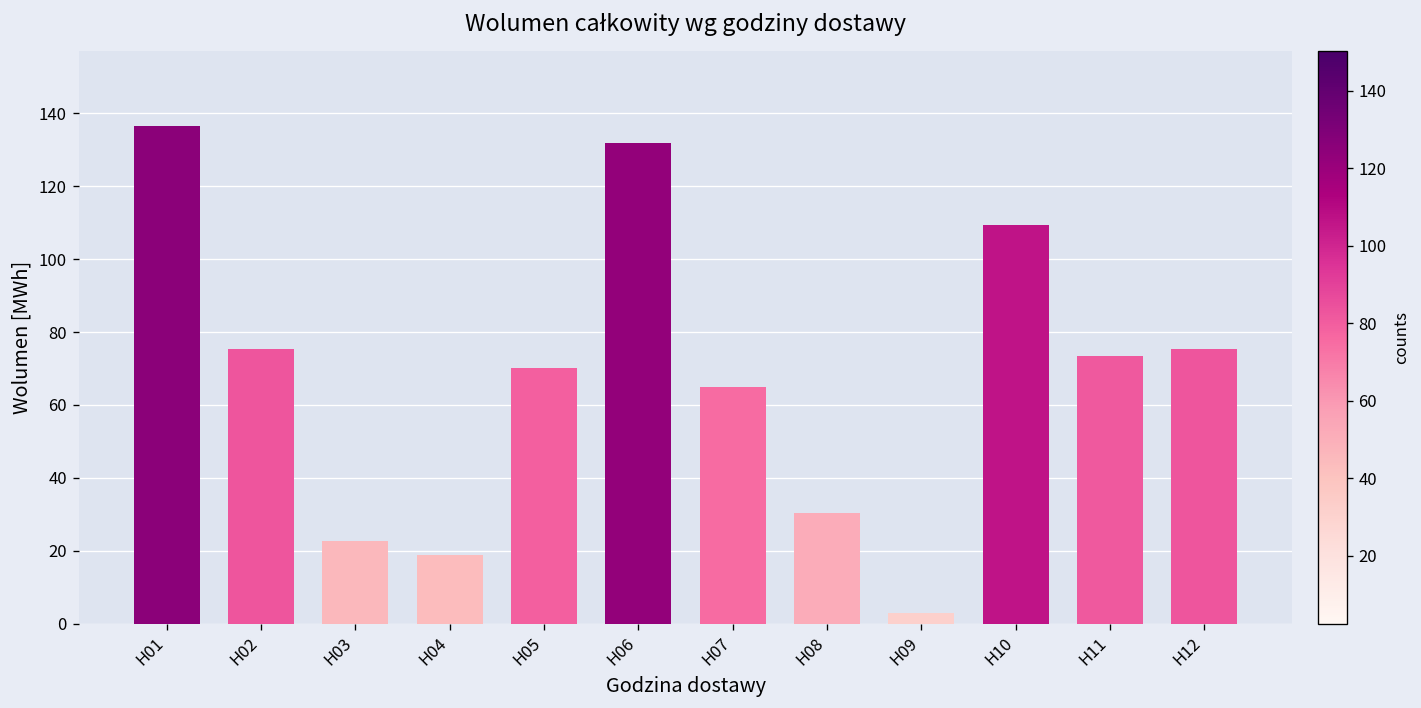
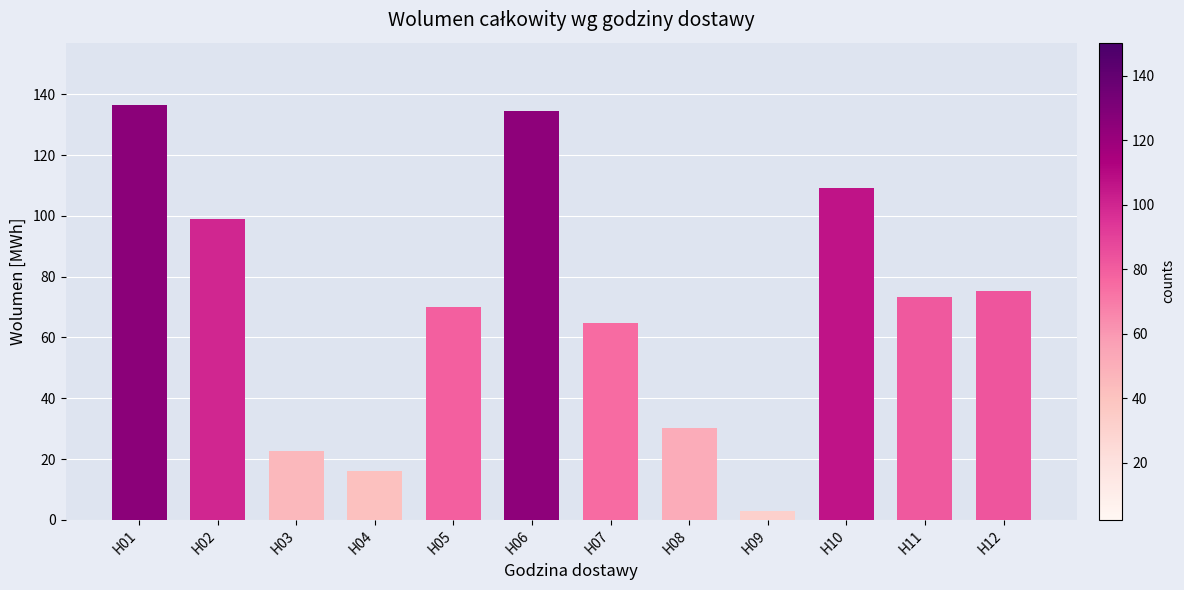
H02: 75 -> 99
H04: 19 -> 16
H06: 132 -> 135
